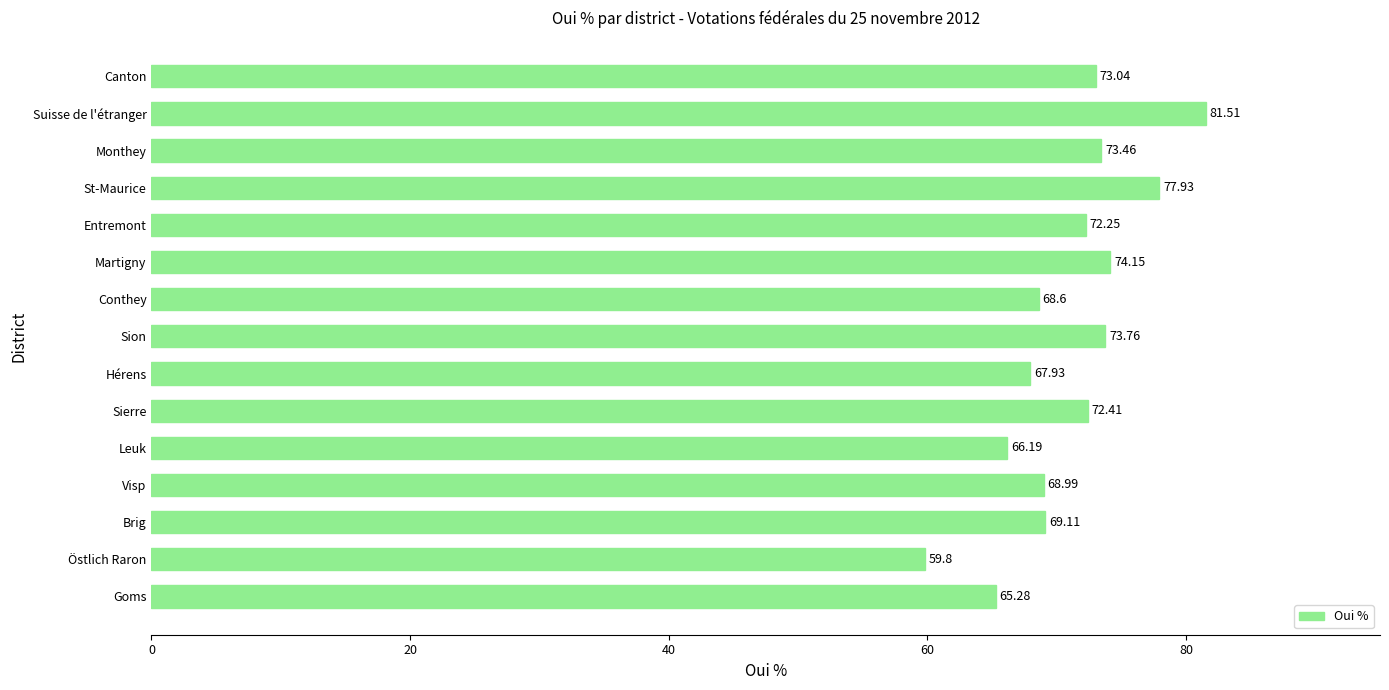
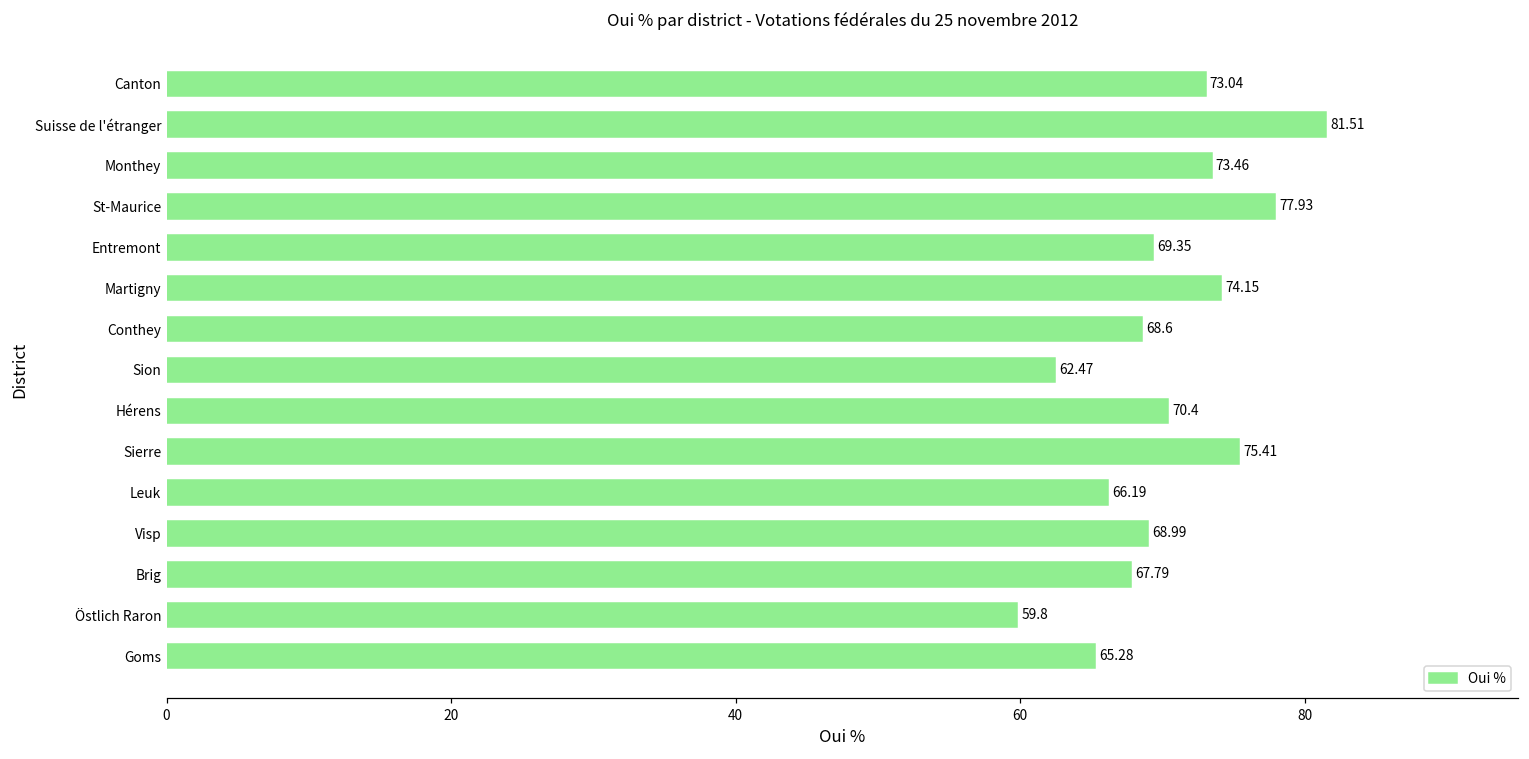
Entremont: 72.25 -> 69.35
Sion: 73.76 -> 62.47
Hérens: 67.93 -> 70.4
Sierre: 72.41 -> 75.41
Brig: 69.11 -> 67.79
